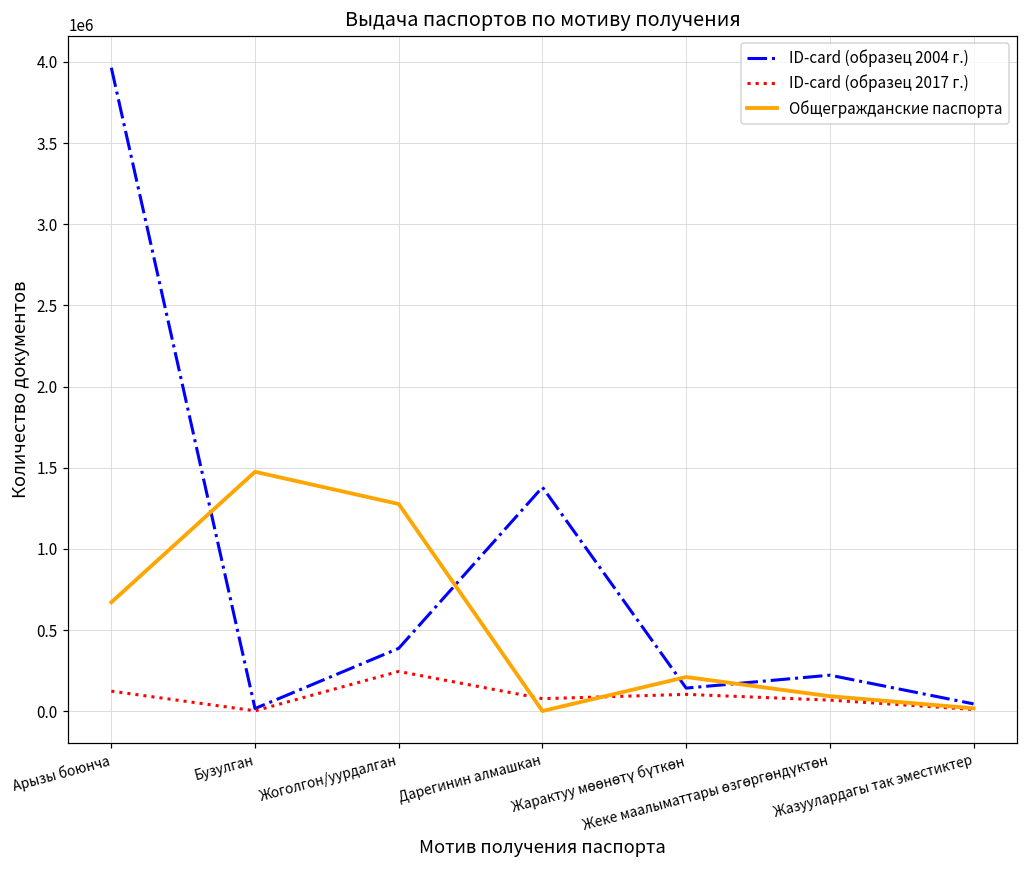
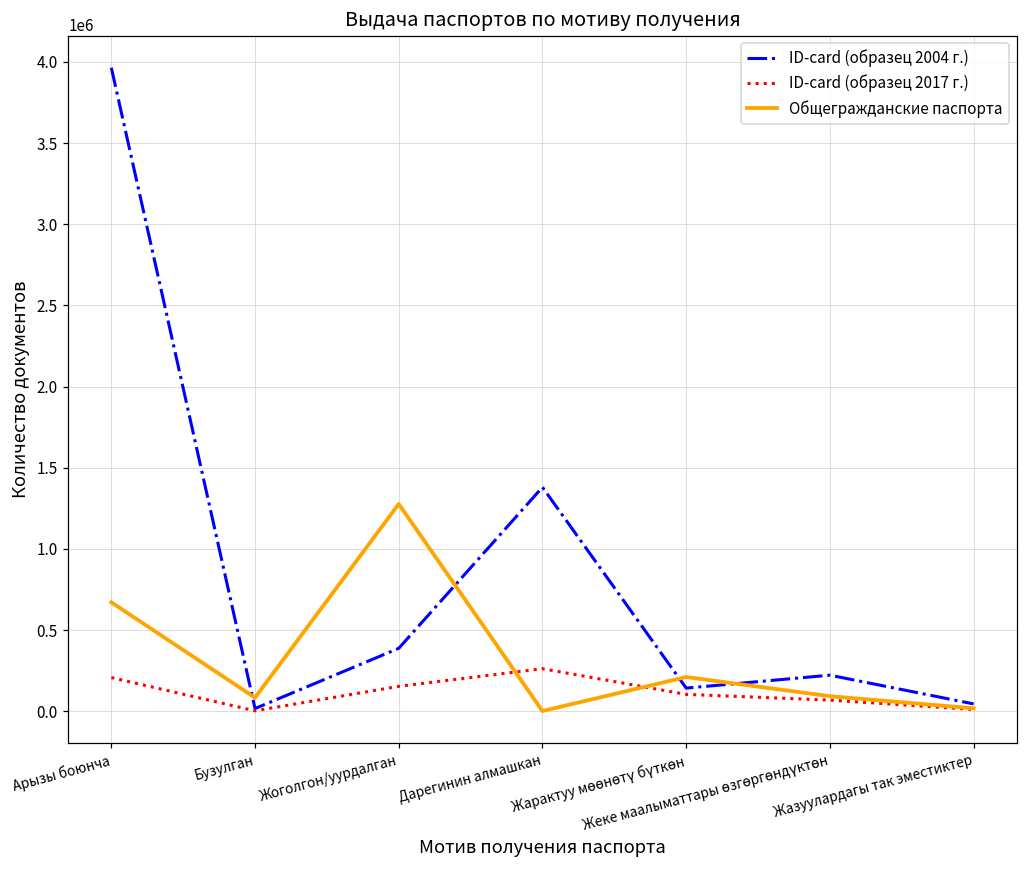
ID-card (образец 2017 г.), Арызы боюнча: 120000 -> 210000
Общегражданские паспорта, Бузулган: 1470000 -> 80000
ID-card (образец 2017 г.), Жоголгон/уурдалган: 240000 -> 150000
ID-card (образец 2017 г.), Дарегинин алмашкан: 80000 -> 260000
